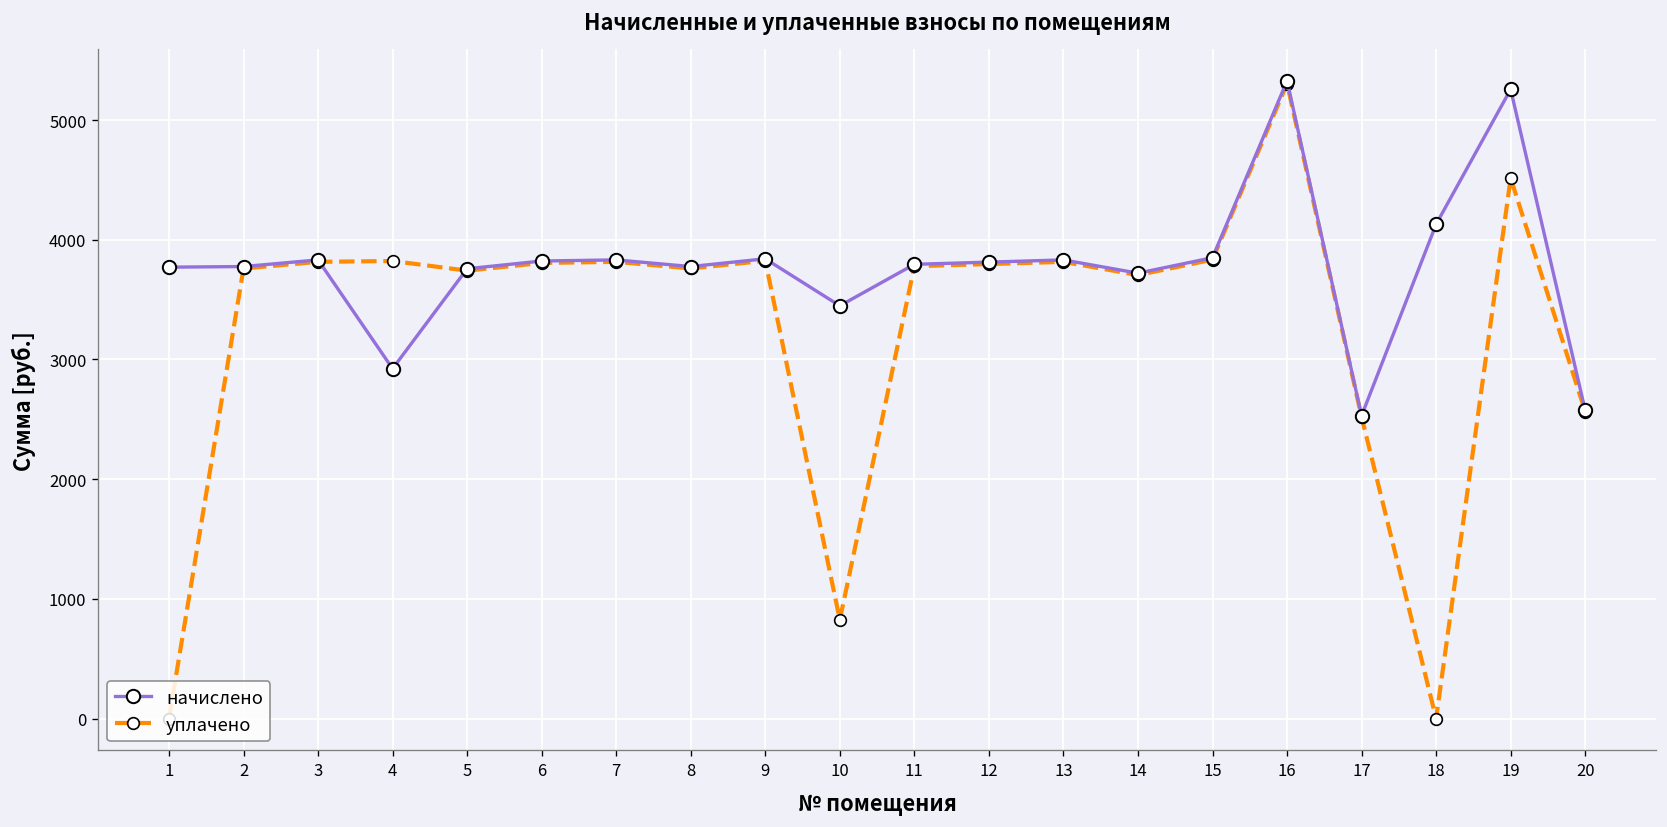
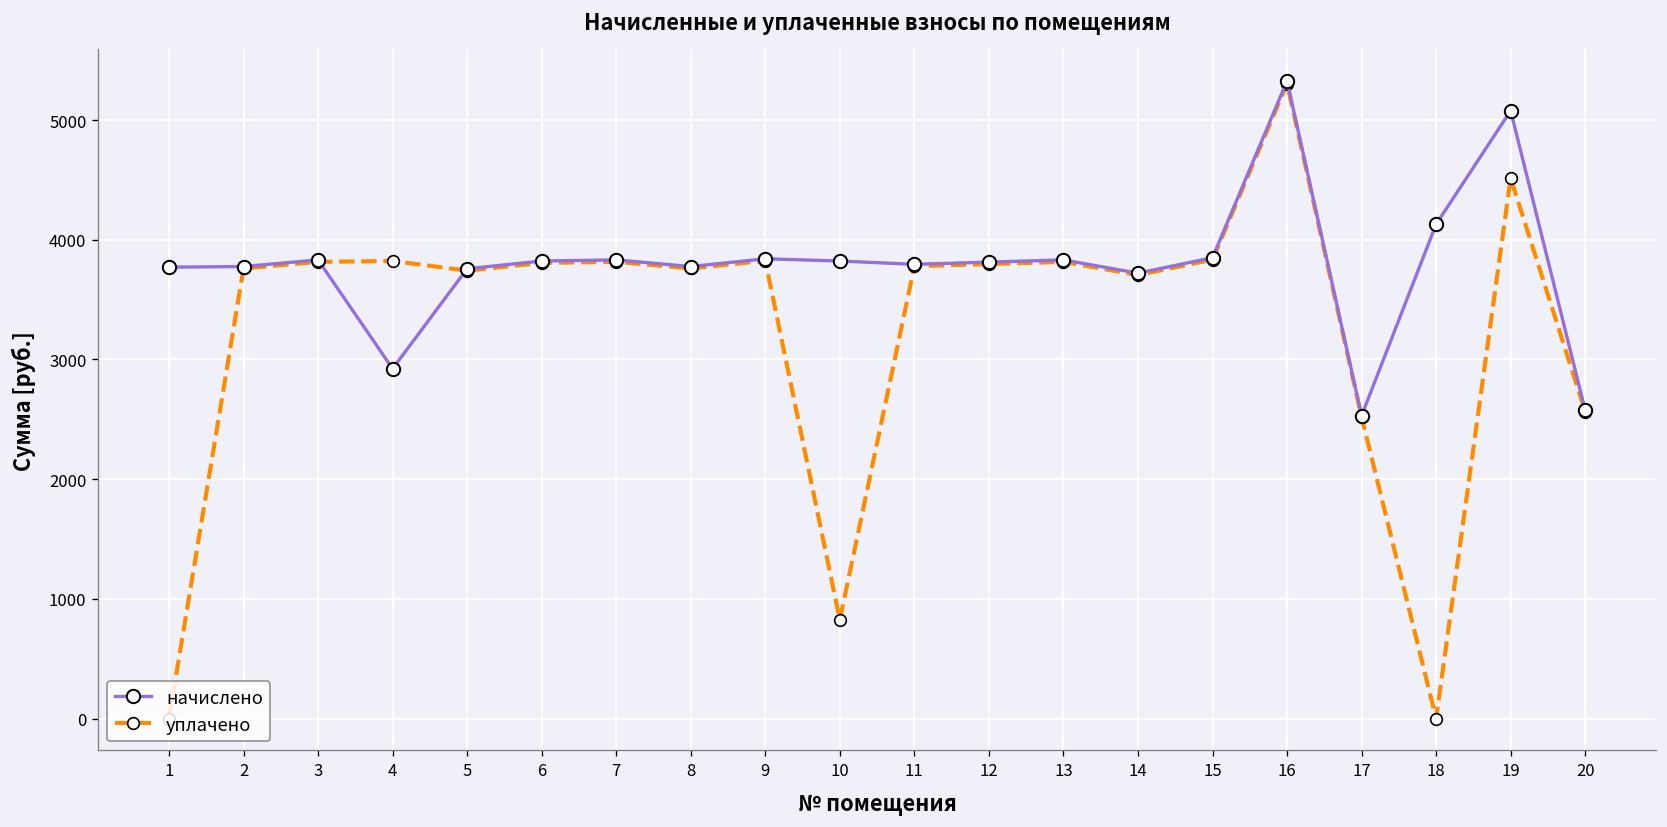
начислено, 10: 3400 -> 3800
начислено, 19: 5300 -> 5100
